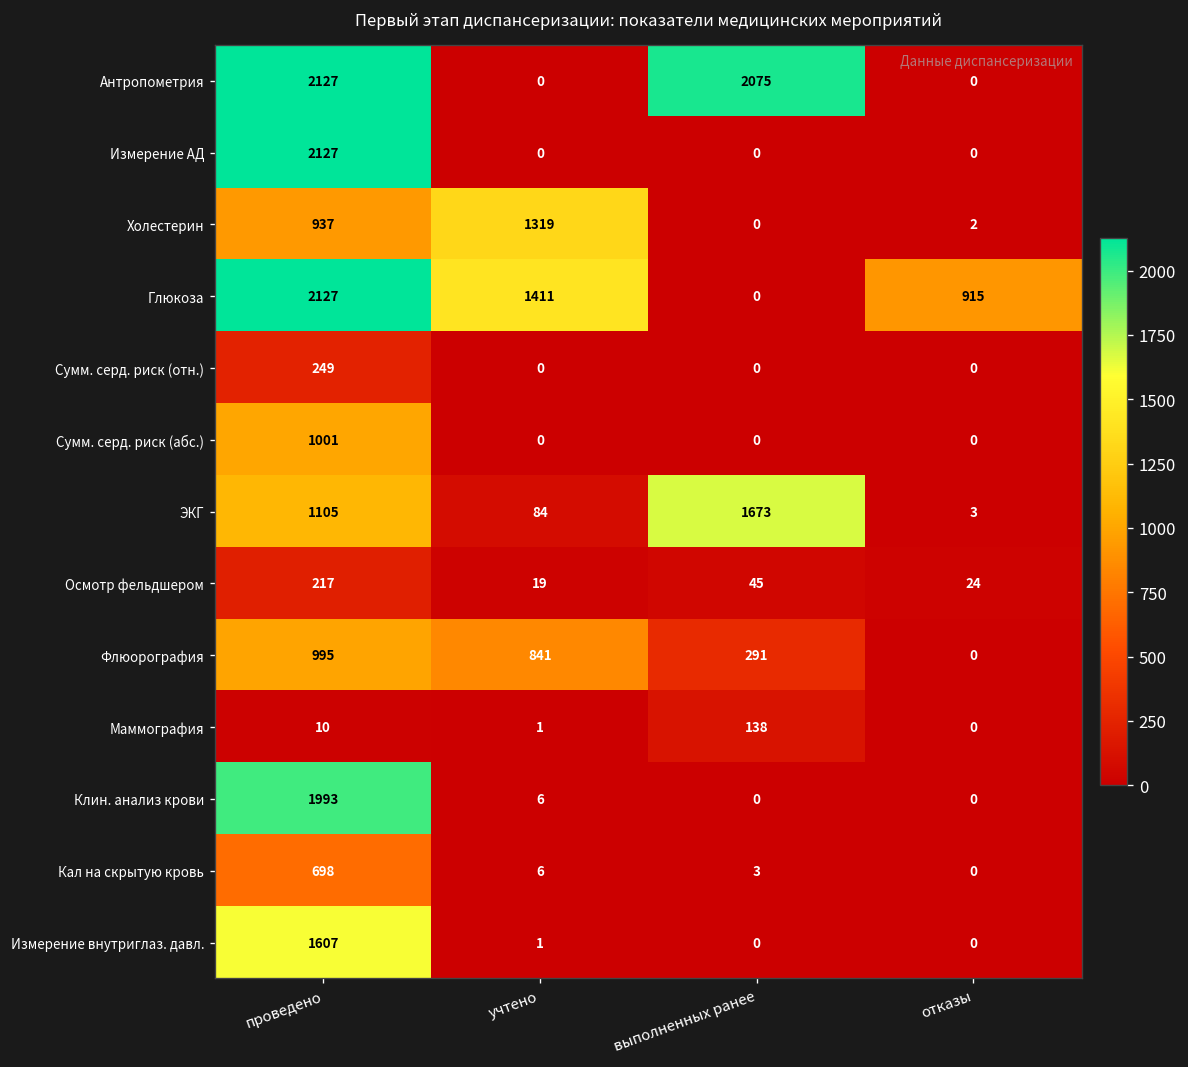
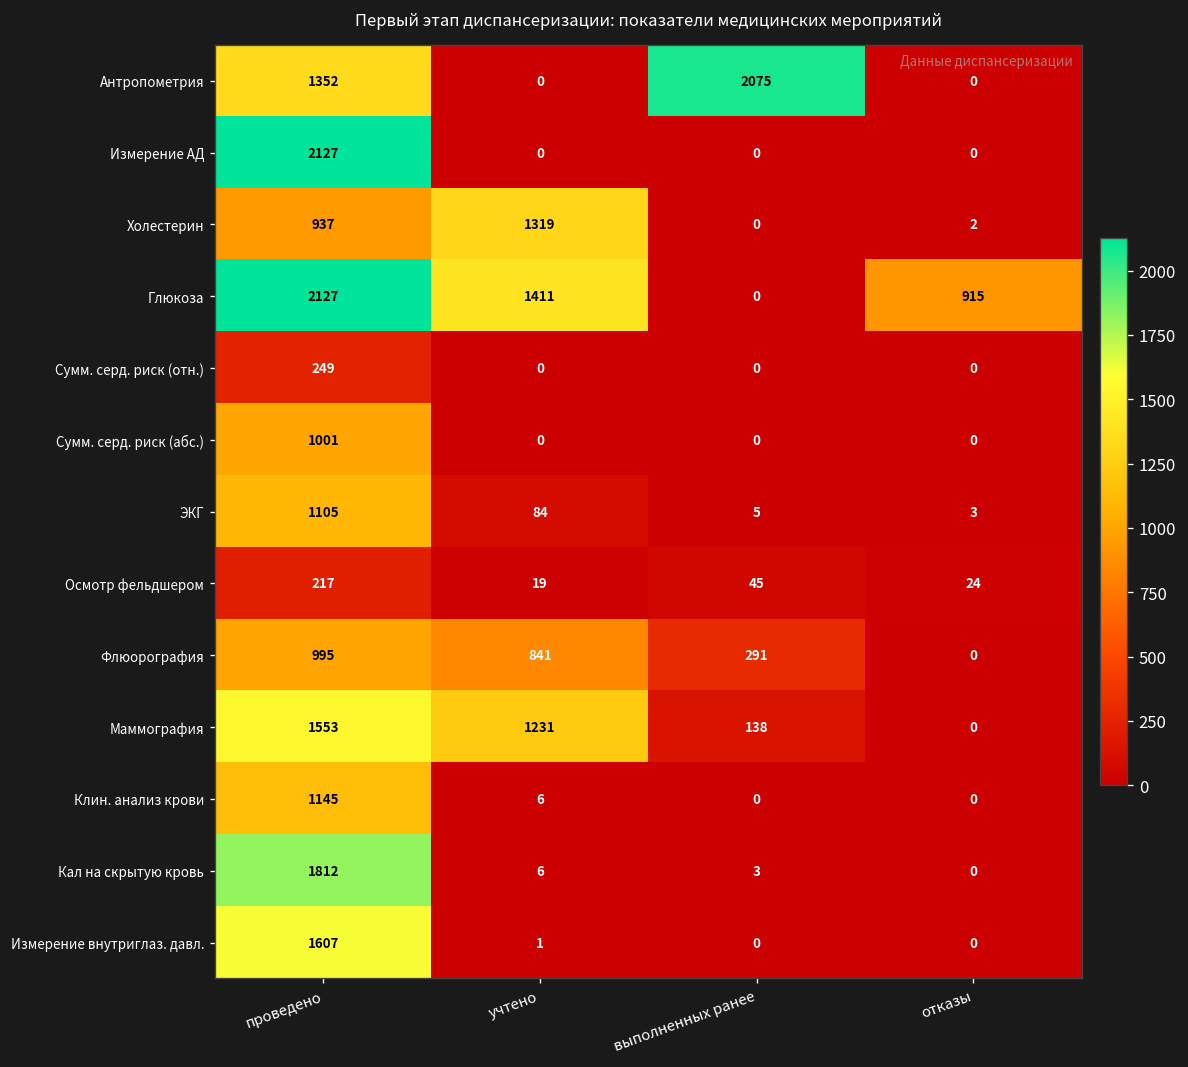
Антропометрия, проведено: 2127 -> 1352
ЭКГ, выполненных ранее: 1673 -> 5
Маммография, проведено: 10 -> 1553
Маммография, учтено: 1 -> 1231
Клин. анализ крови, проведено: 1993 -> 1145
Кал на скрытую кровь, проведено: 698 -> 1812
